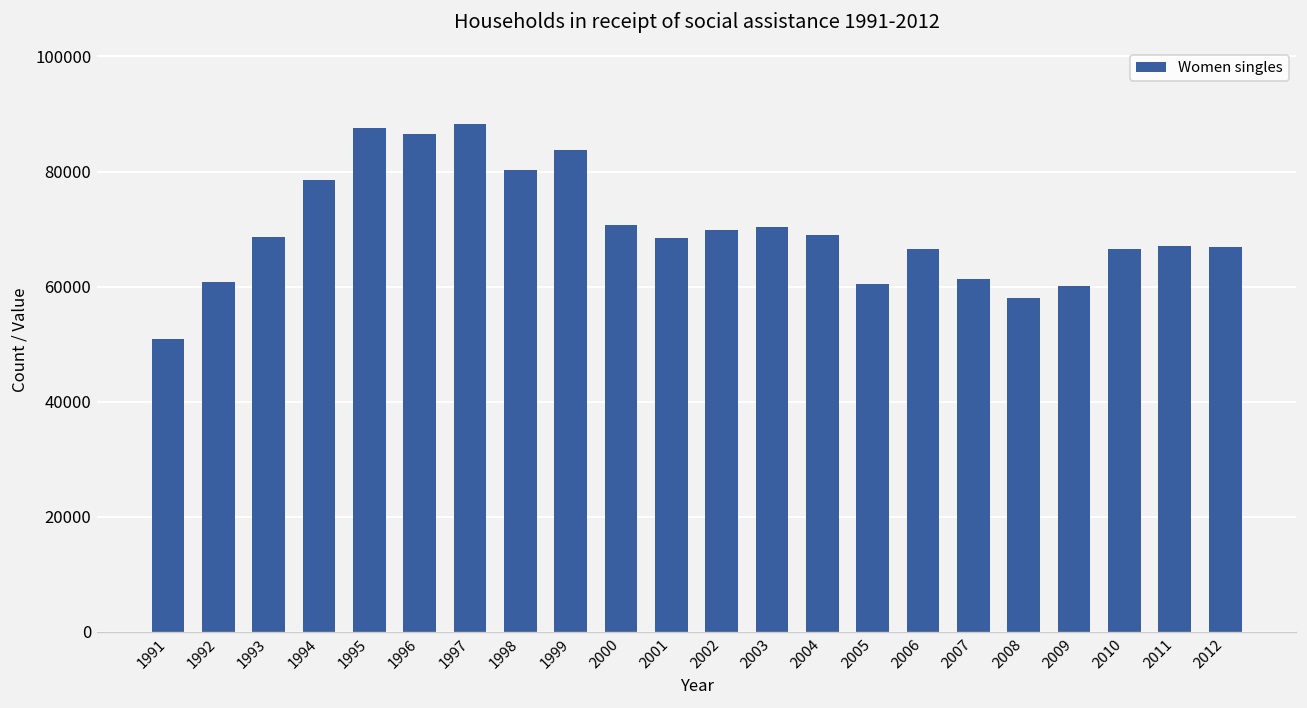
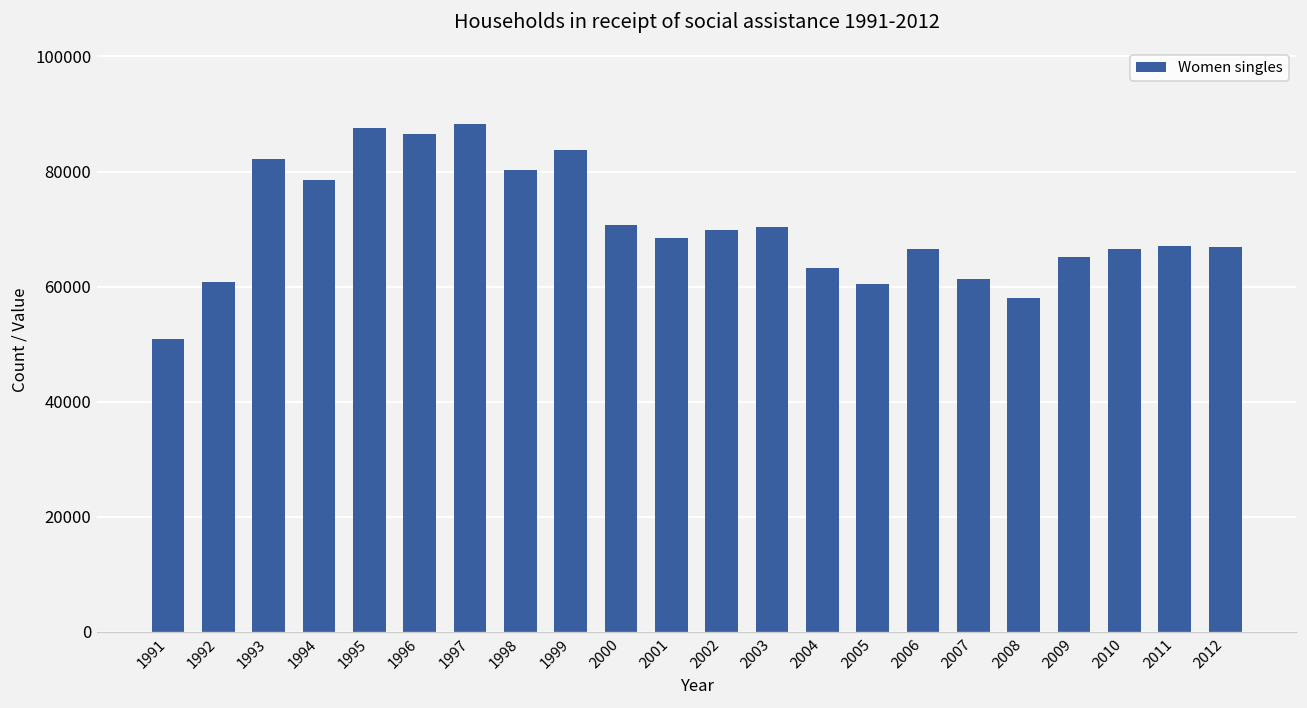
1993: 69000 -> 82000
2004: 69000 -> 63000
2009: 60000 -> 65000
